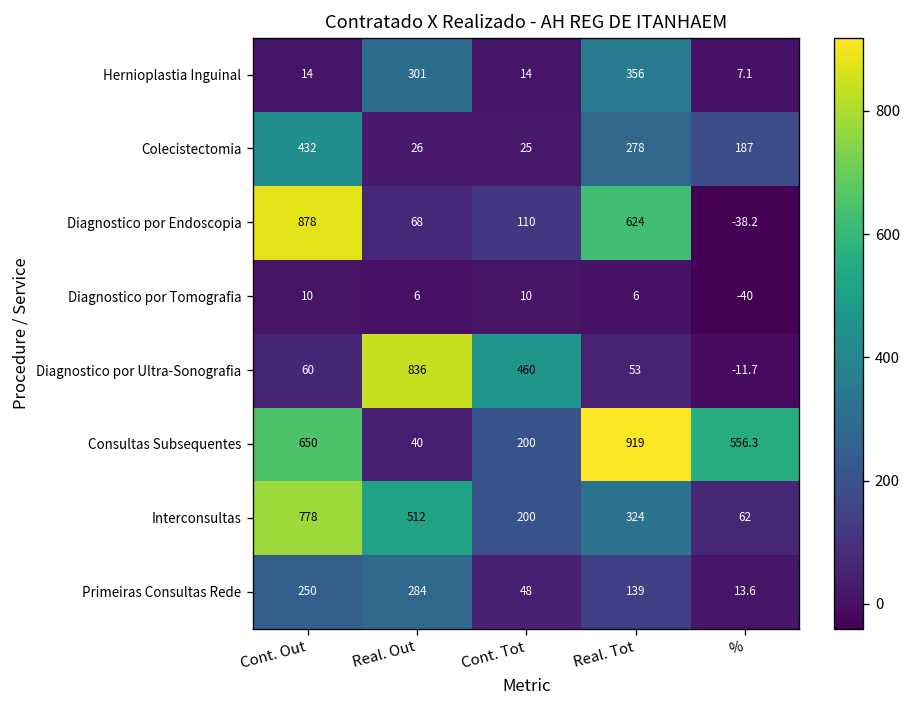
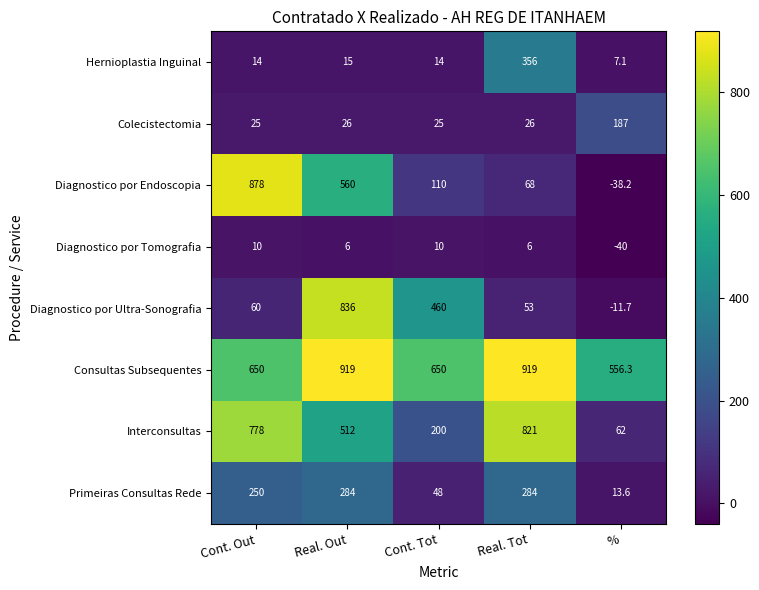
Hernioplastia Inguinal, Real. Out: 301 -> 15
Colecistectomia, Cont. Out: 432 -> 25
Colecistectomia, Real. Tot: 278 -> 26
Diagnostico por Endoscopia, Real. Out: 68 -> 560
Diagnostico por Endoscopia, Real. Tot: 624 -> 68
Consultas Subsequentes, Real. Out: 40 -> 919
Consultas Subsequentes, Cont. Tot: 200 -> 650
Interconsultas, Real. Tot: 324 -> 821
Primeiras Consultas Rede, Real. Tot: 139 -> 284
